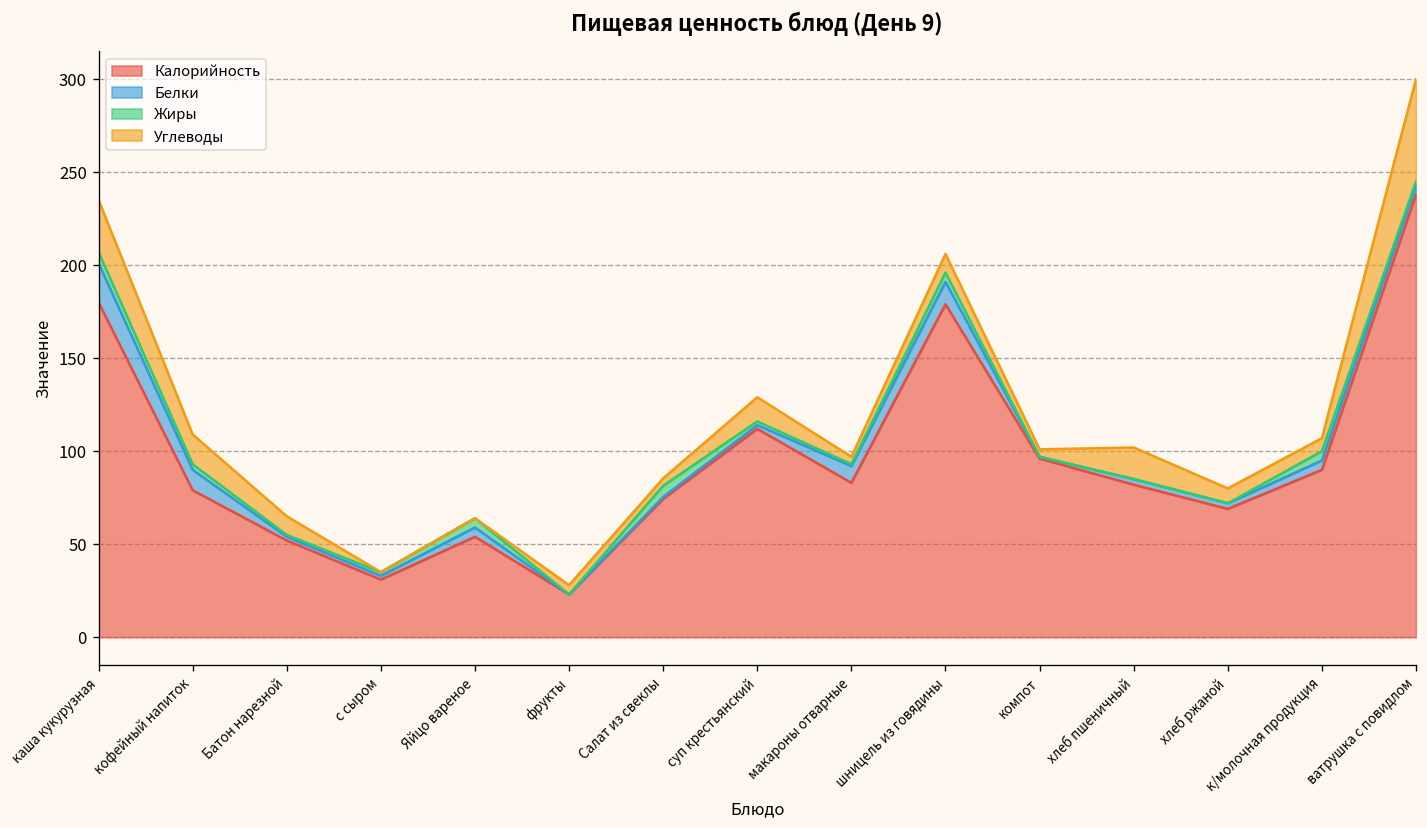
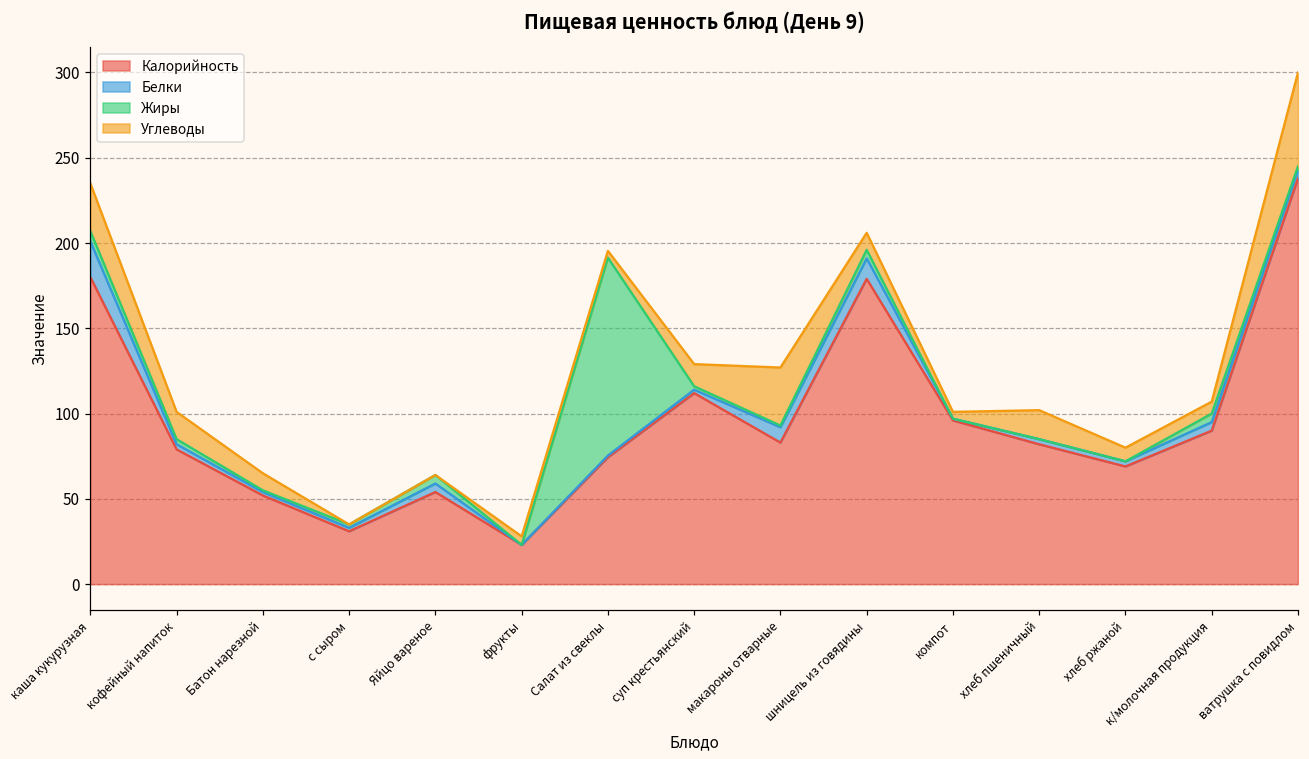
Белки, кофейный напиток: 11 -> 3
Жиры, Салат из свеклы: 6 -> 116
Углеводы, макароны отварные: 4 -> 34
